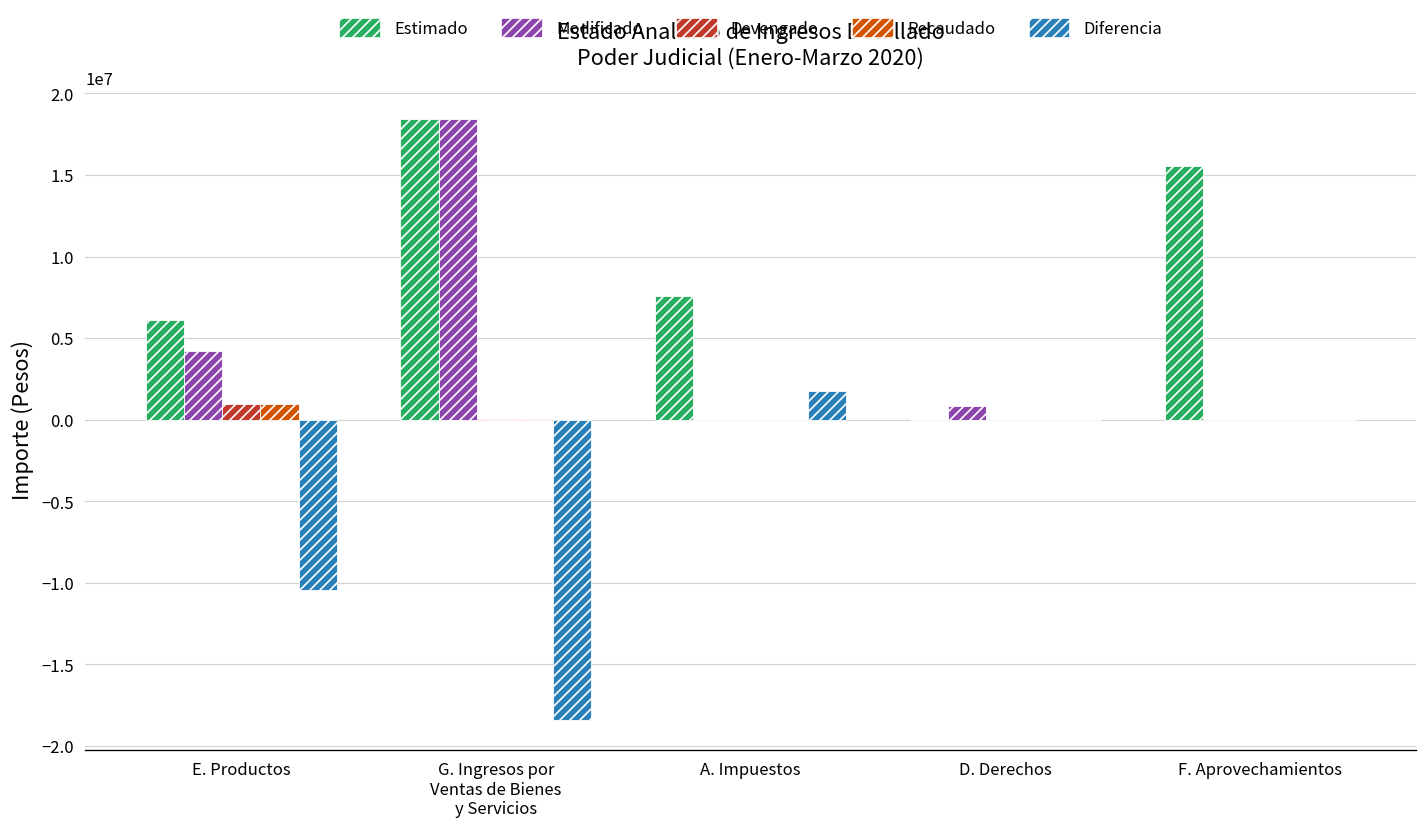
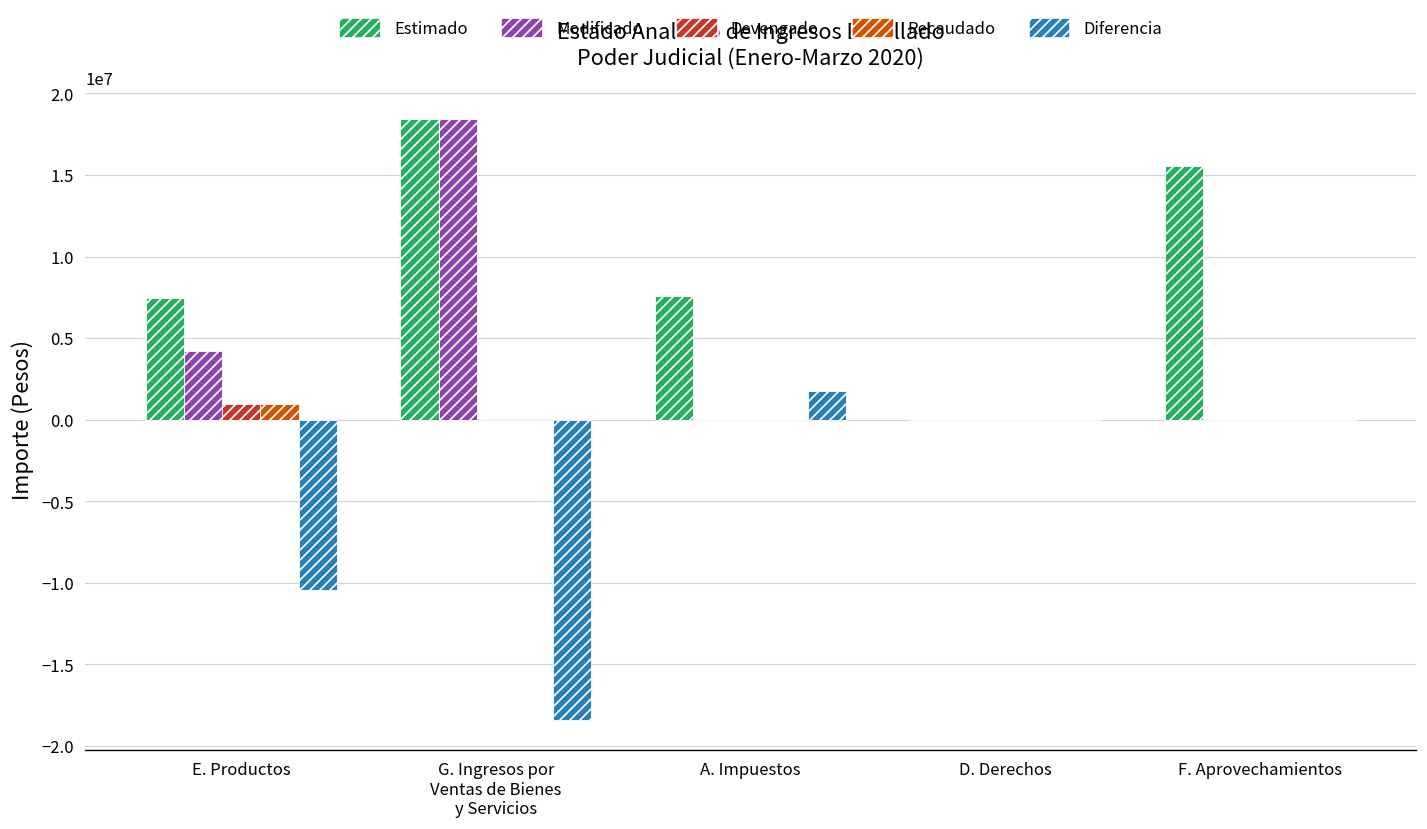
Estimado, E. Productos: 6100000 -> 7500000
Modificado, D. Derechos: 800000 -> 0
